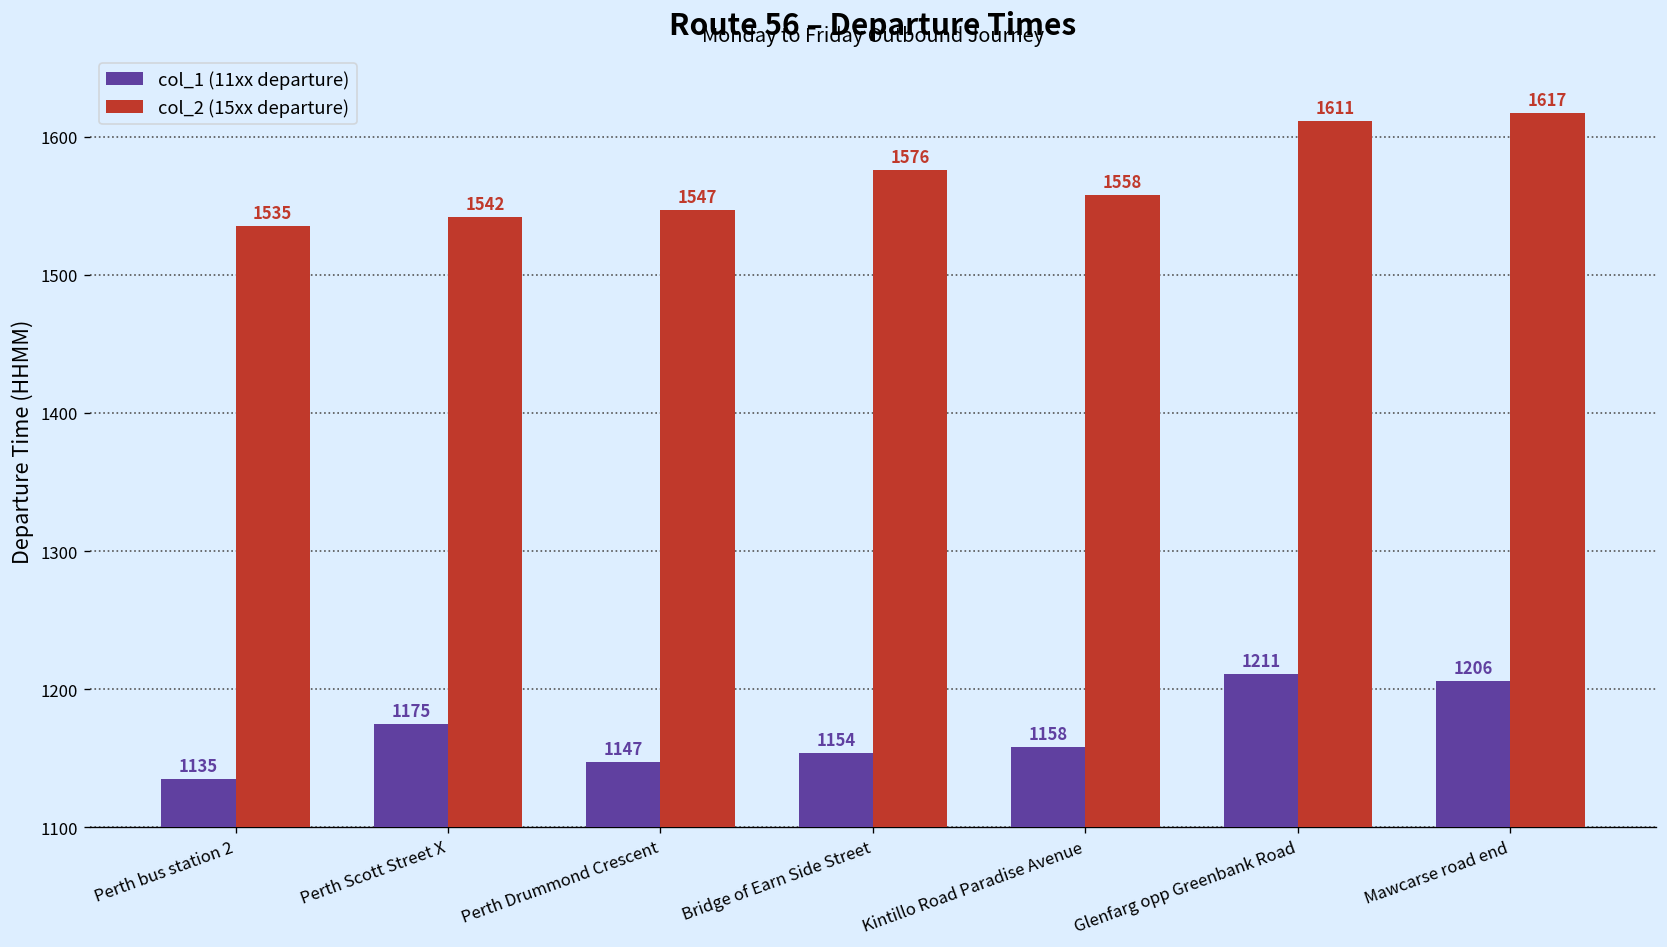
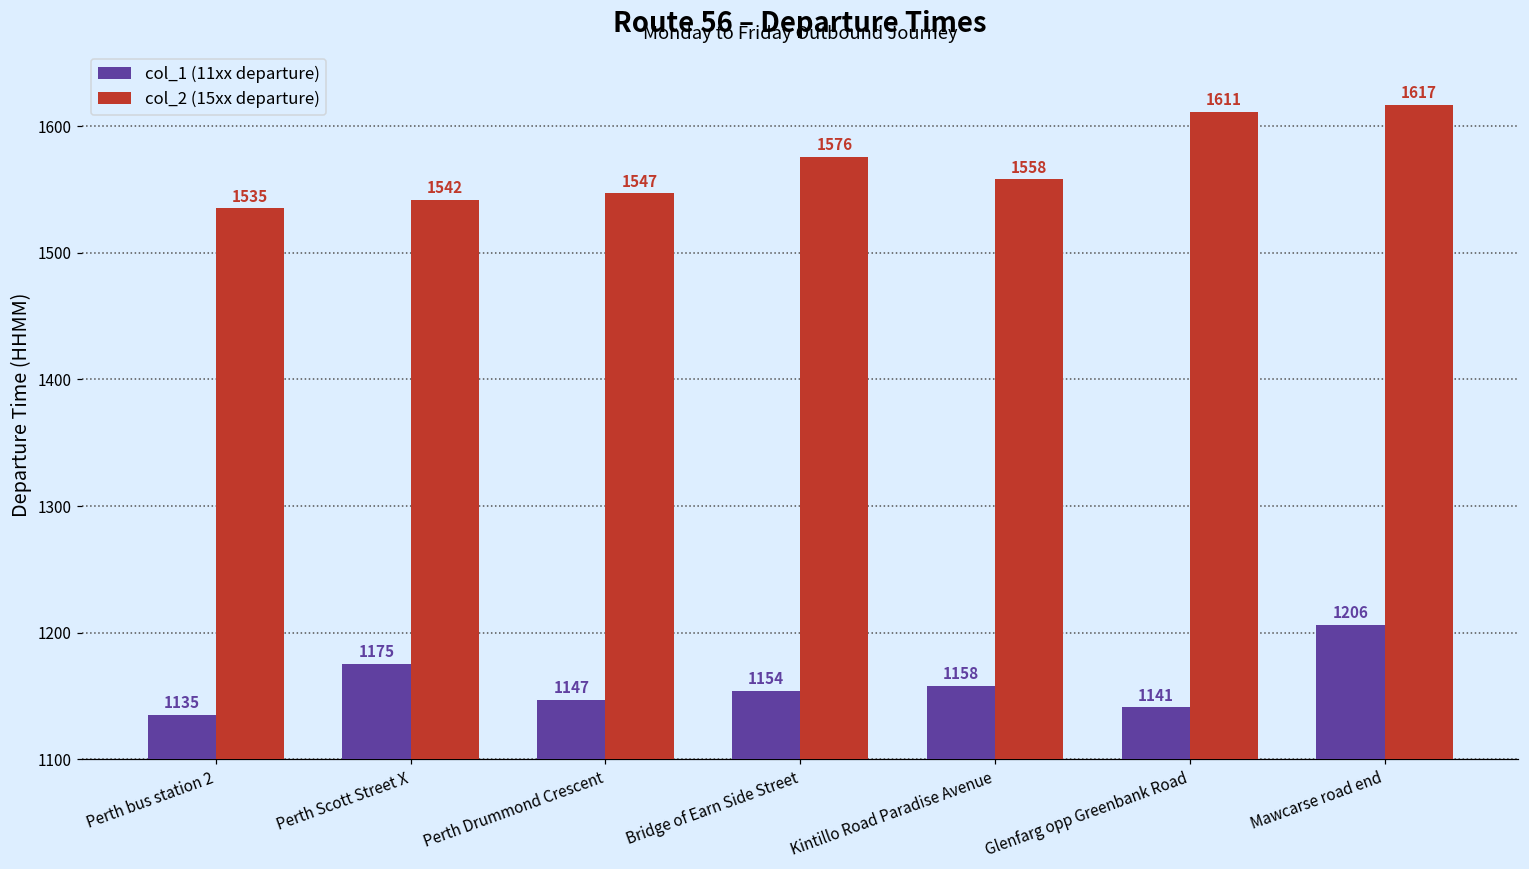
col_1 (11xx departure), Glenfarg opp Greenbank Road: 1211 -> 1141
